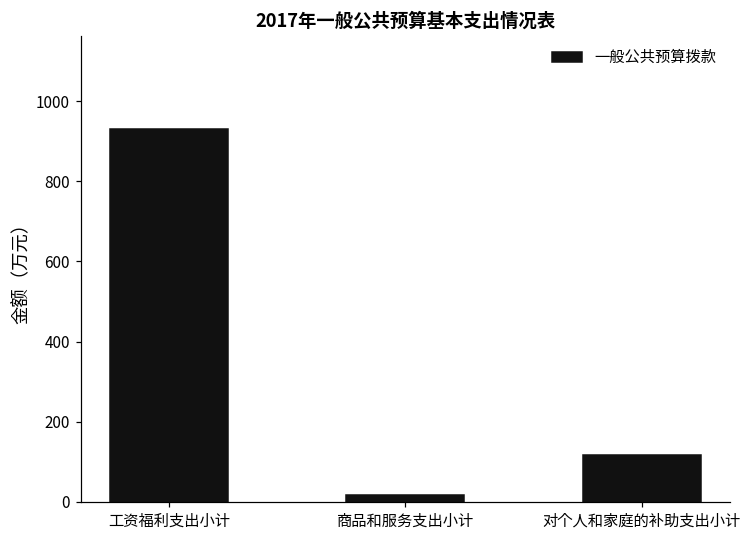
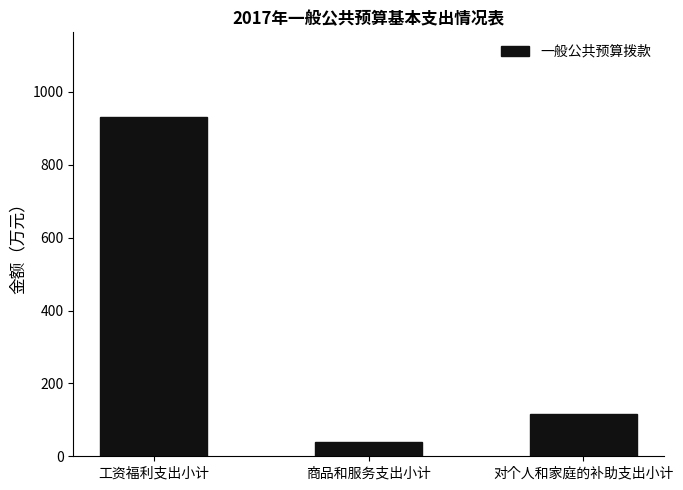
商品和服务支出小计: 20 -> 40
